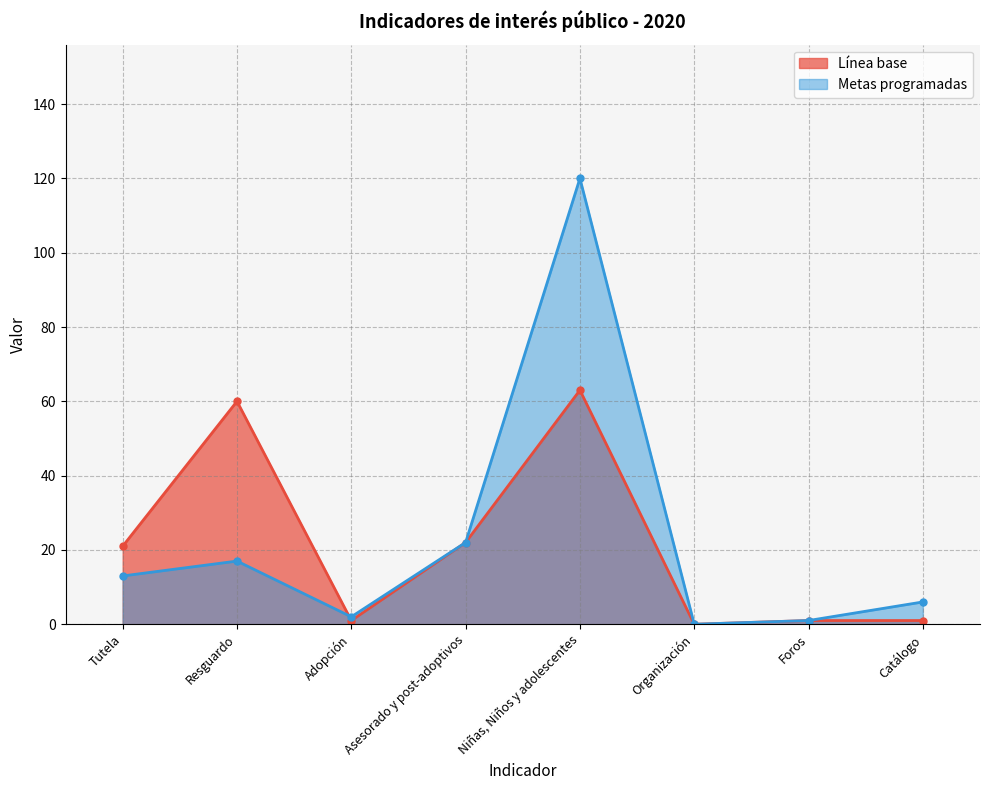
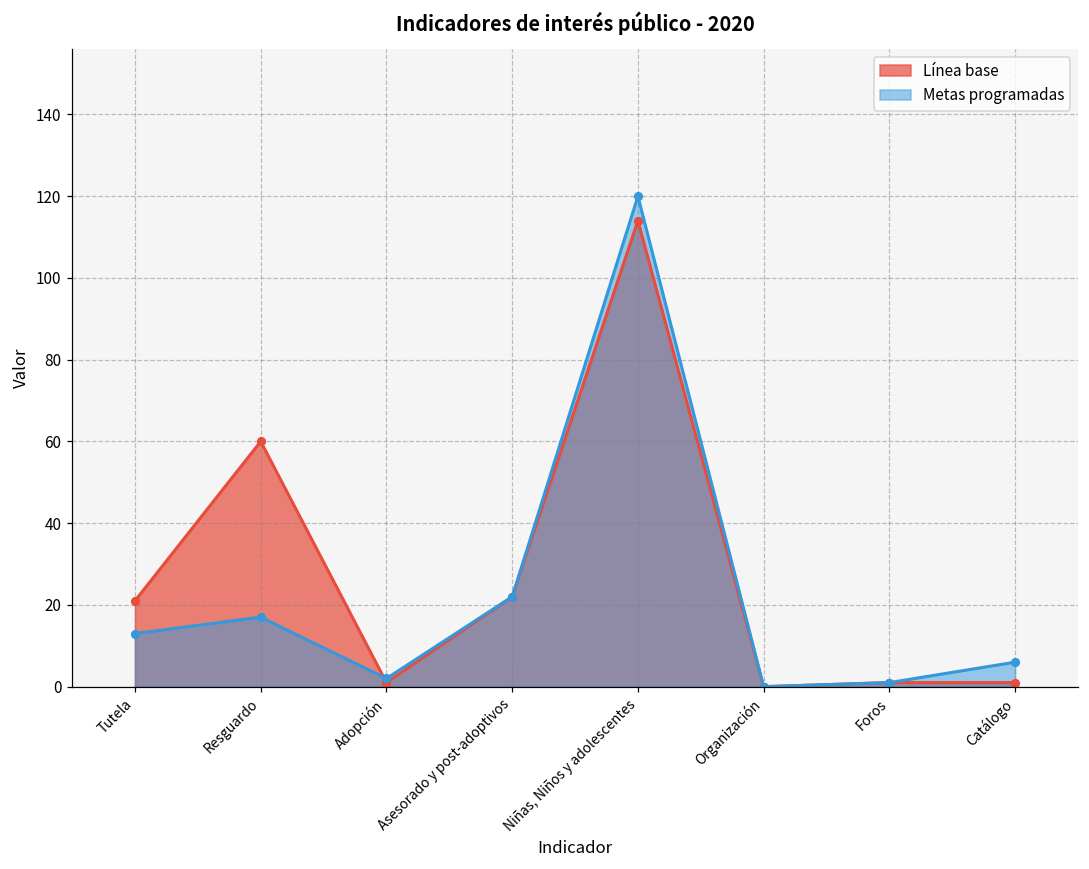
Línea base, Niñas, Niños y adolescentes: 63 -> 114
